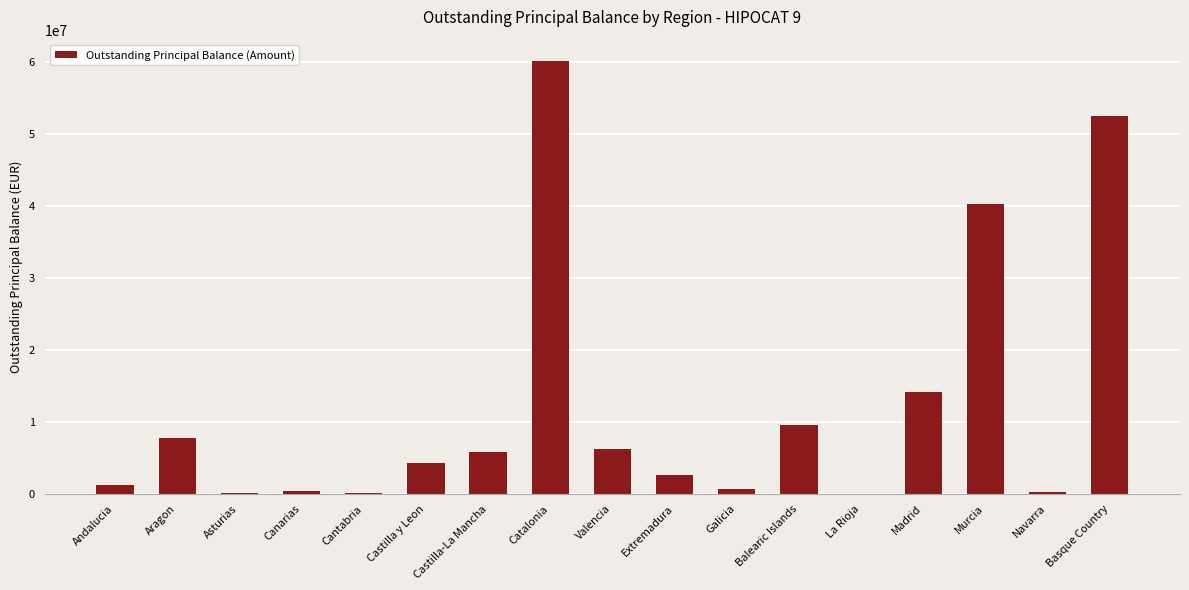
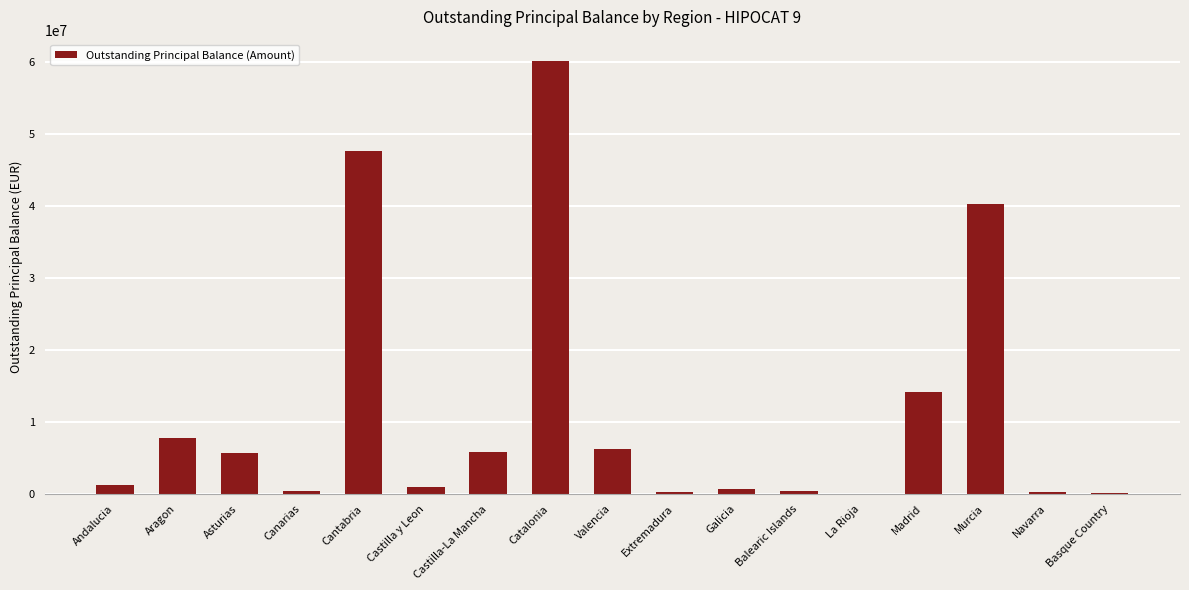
Asturias: 0 -> 6000000
Cantabria: 0 -> 48000000
Castilla y Leon: 4000000 -> 1000000
Extremadura: 3000000 -> 0
Balearic Islands: 10000000 -> 0
Basque Country: 52000000 -> 0
